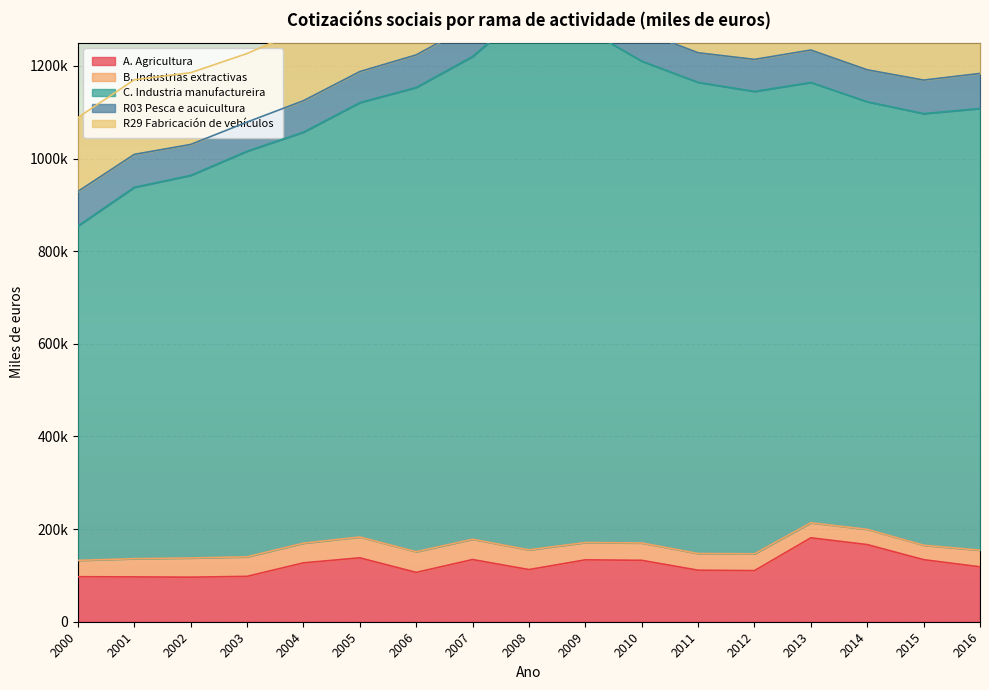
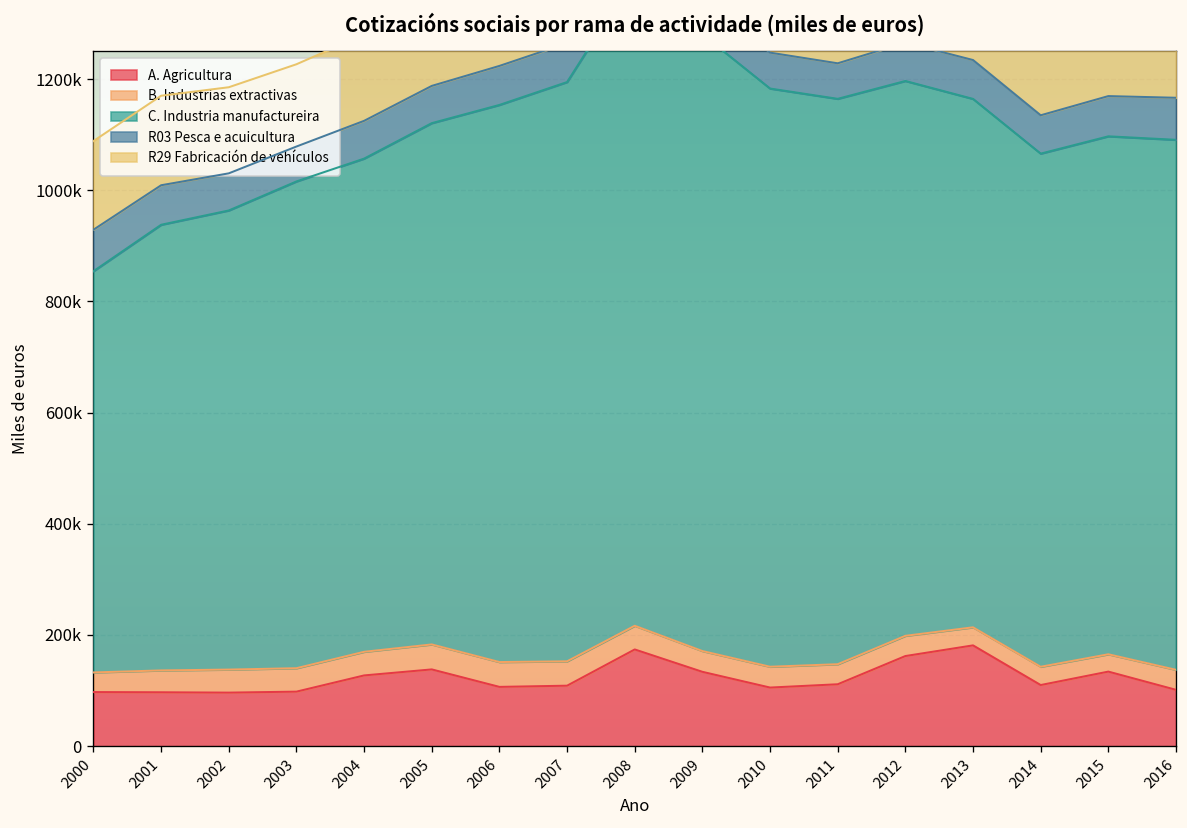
A. Agricultura, 2007: 130000 -> 110000
A. Agricultura, 2008: 110000 -> 170000
A. Agricultura, 2010: 130000 -> 110000
A. Agricultura, 2012: 110000 -> 160000
A. Agricultura, 2014: 170000 -> 110000
A. Agricultura, 2016: 120000 -> 100000
